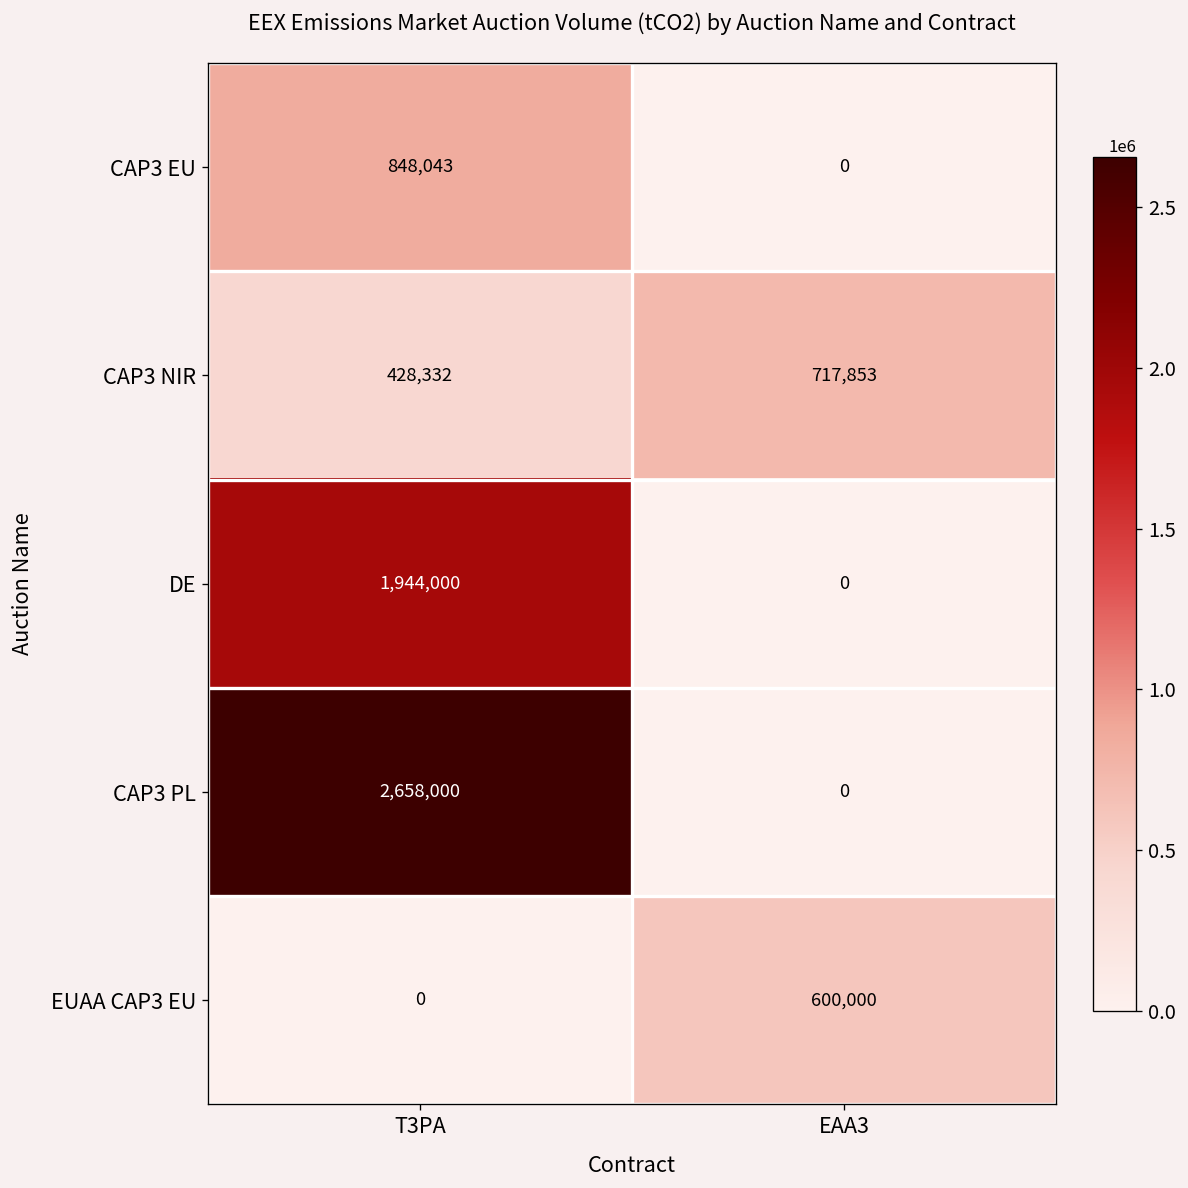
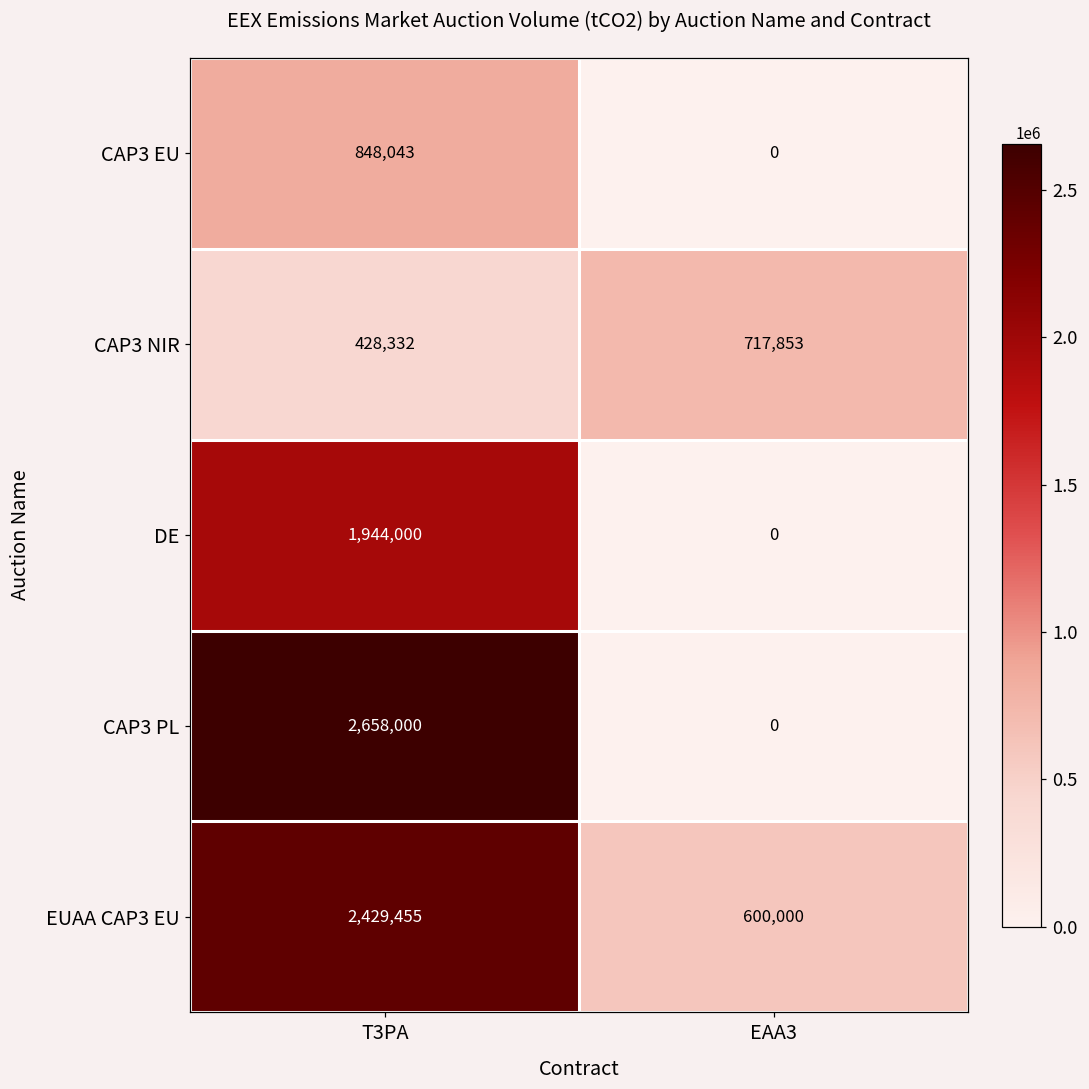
EUAA CAP3 EU, T3PA: 0 -> 2,429,455
